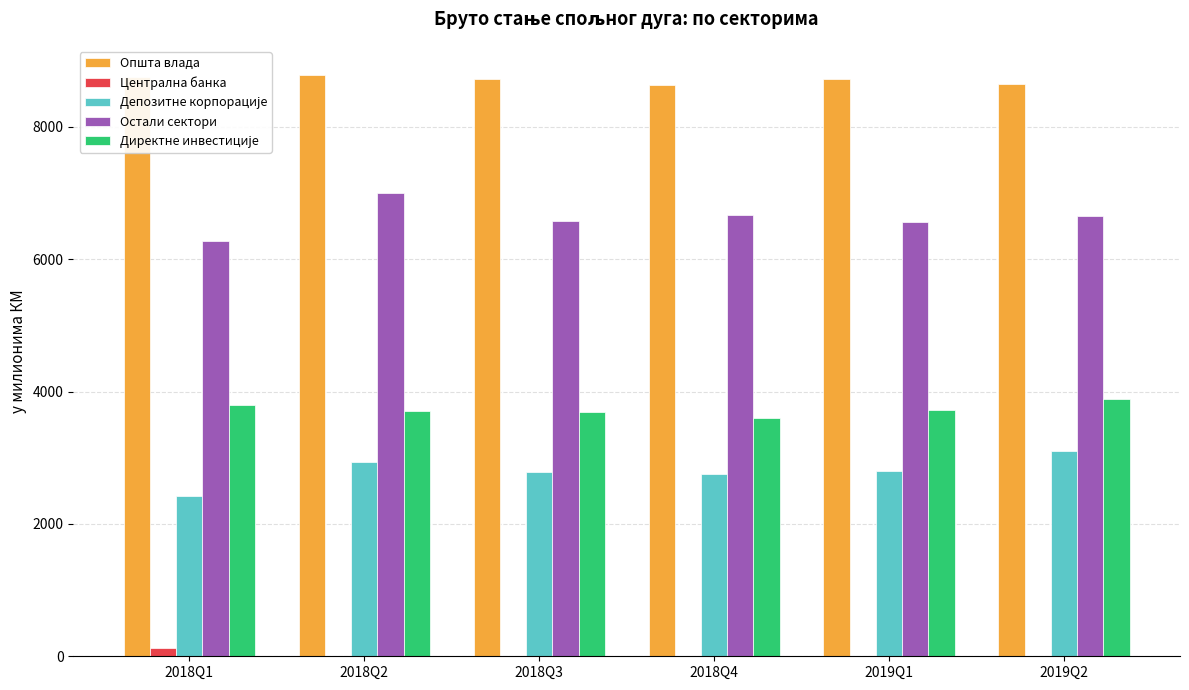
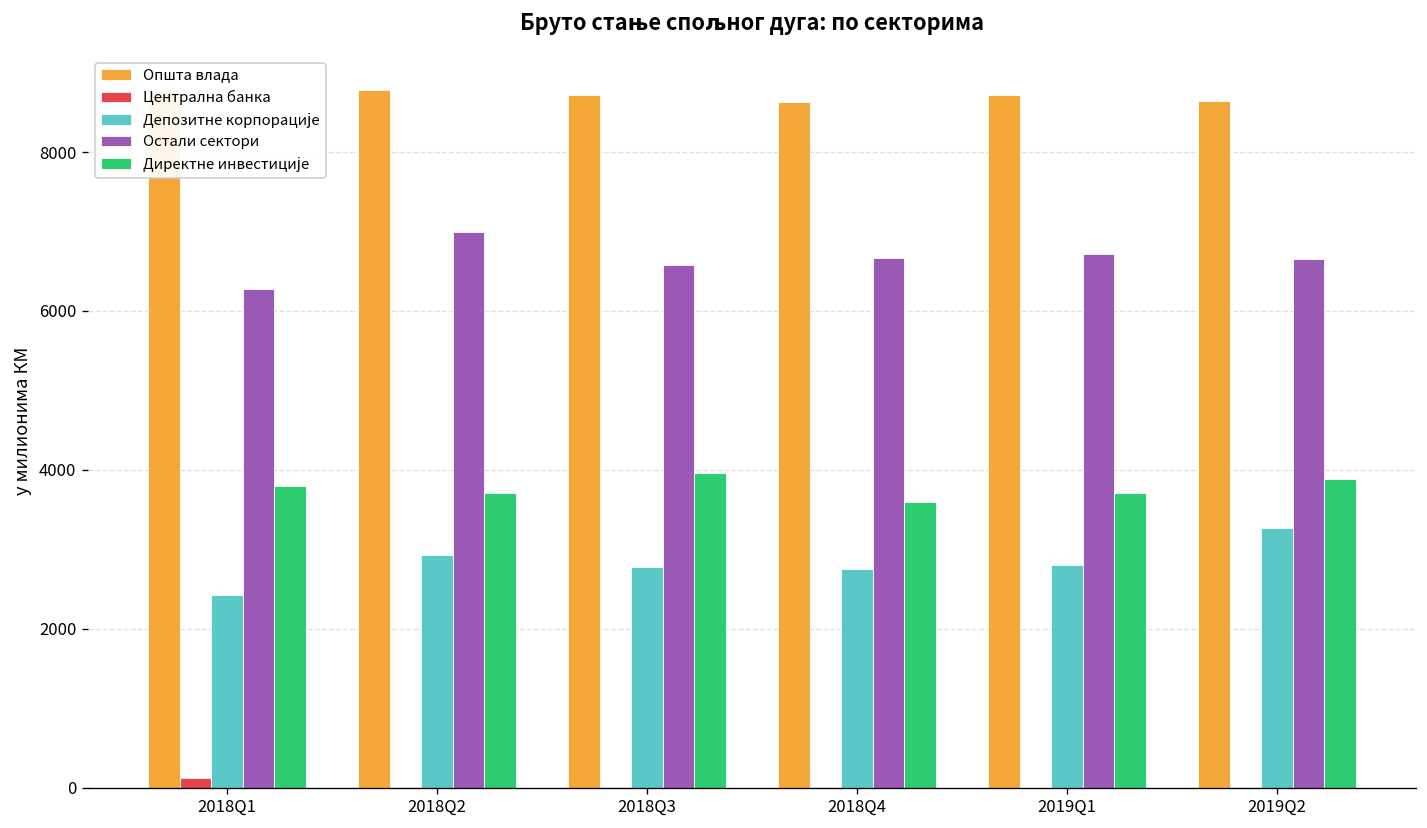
Директне инвестиције, 2018Q3: 3700 -> 4000
Остали сектори, 2019Q1: 6600 -> 6700
Депозитне корпорације, 2019Q2: 3100 -> 3300
